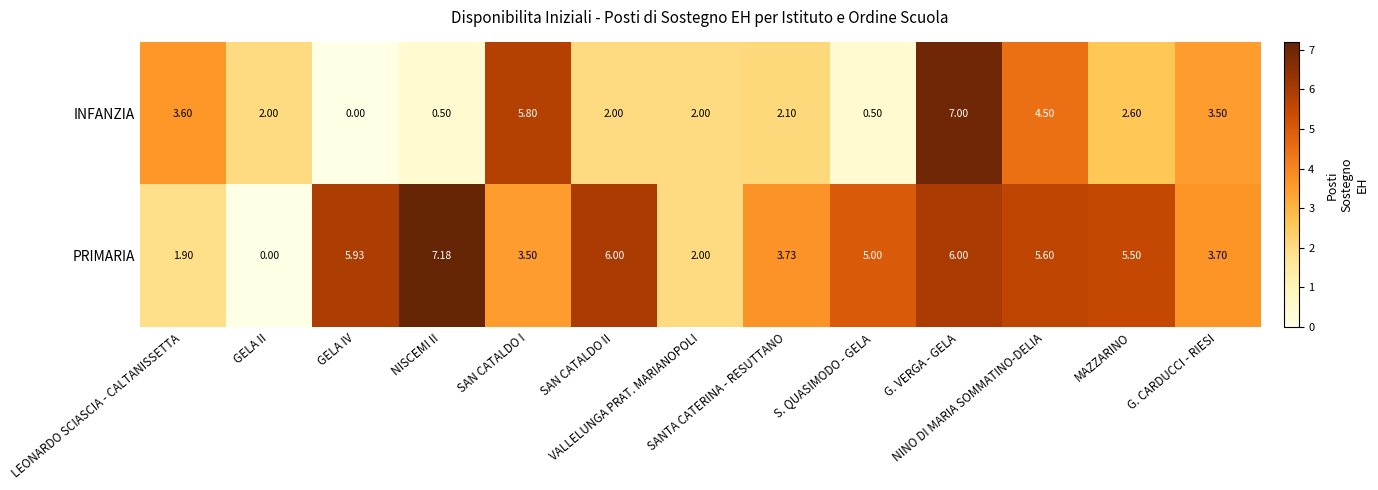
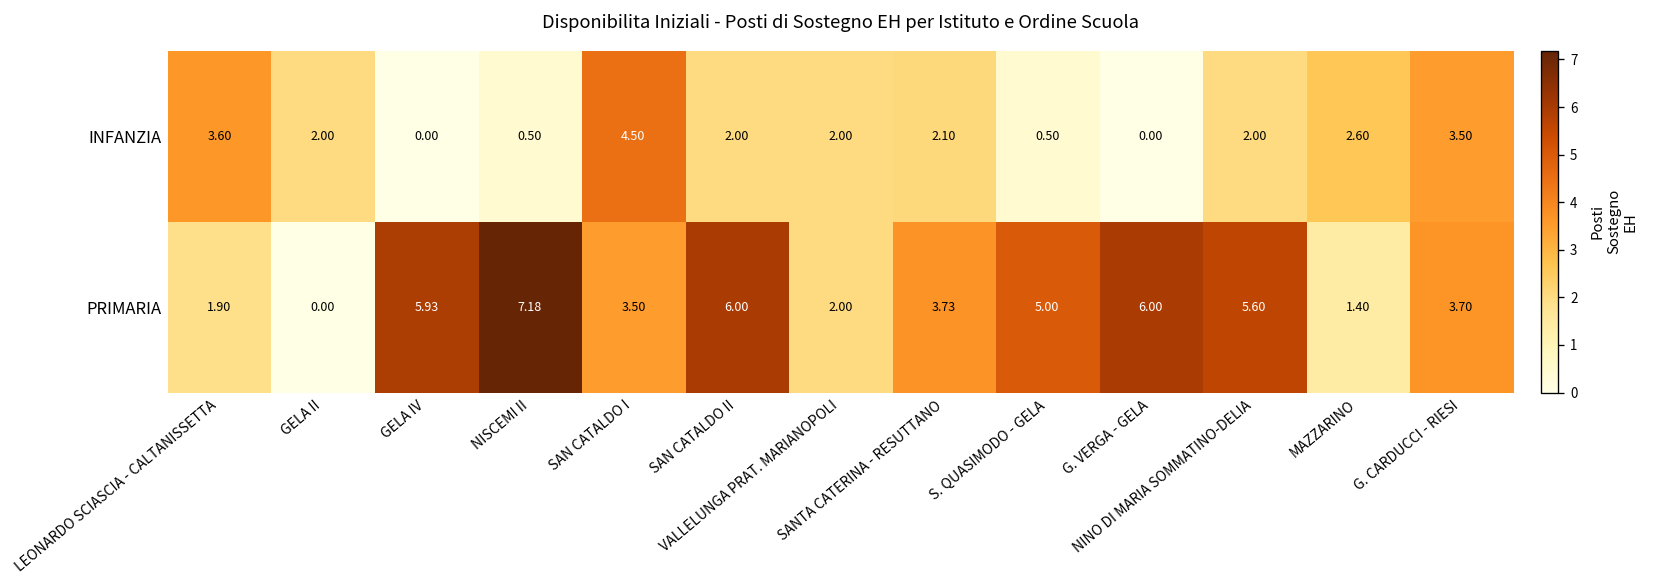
INFANZIA, SAN CATALDO I: 5.80 -> 4.50
INFANZIA, G. VERGA - GELA: 7.00 -> 0.00
INFANZIA, NINO DI MARIA SOMMATINO-DELIA: 4.50 -> 2.00
PRIMARIA, MAZZARINO: 5.50 -> 1.40
